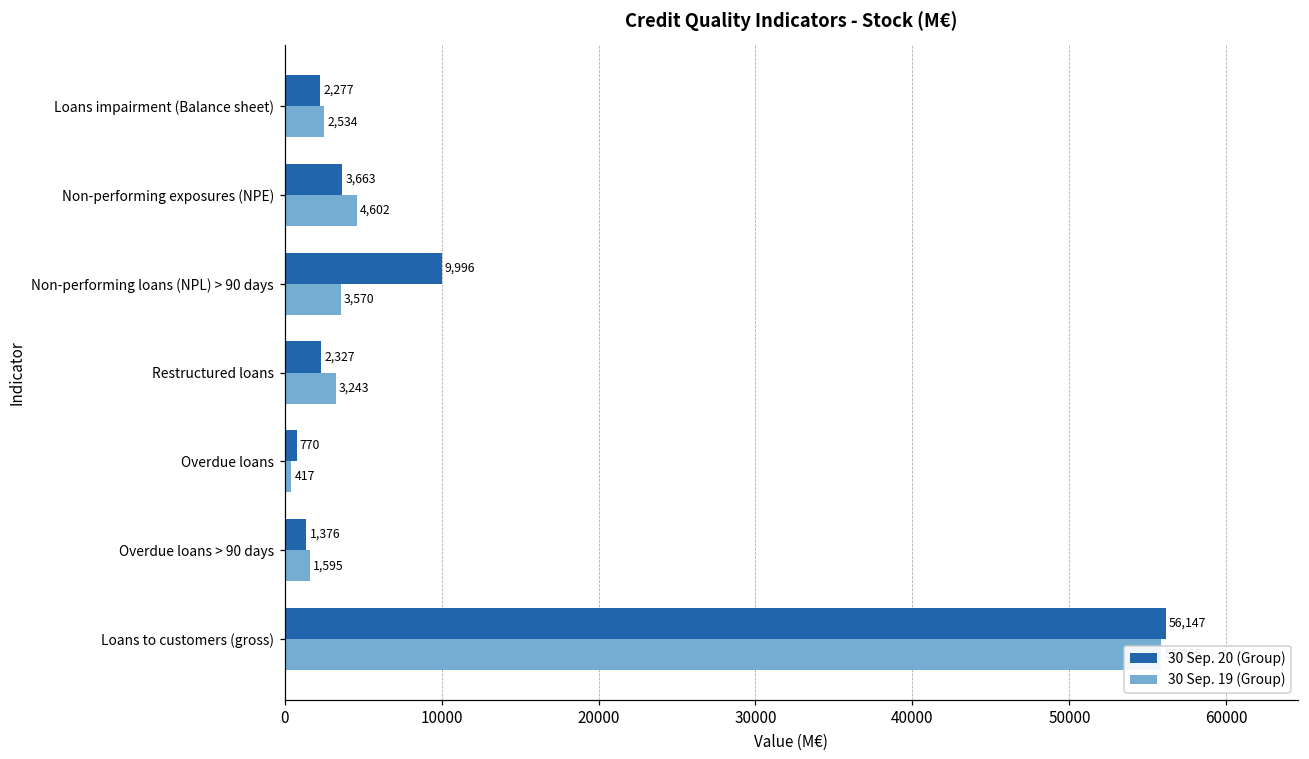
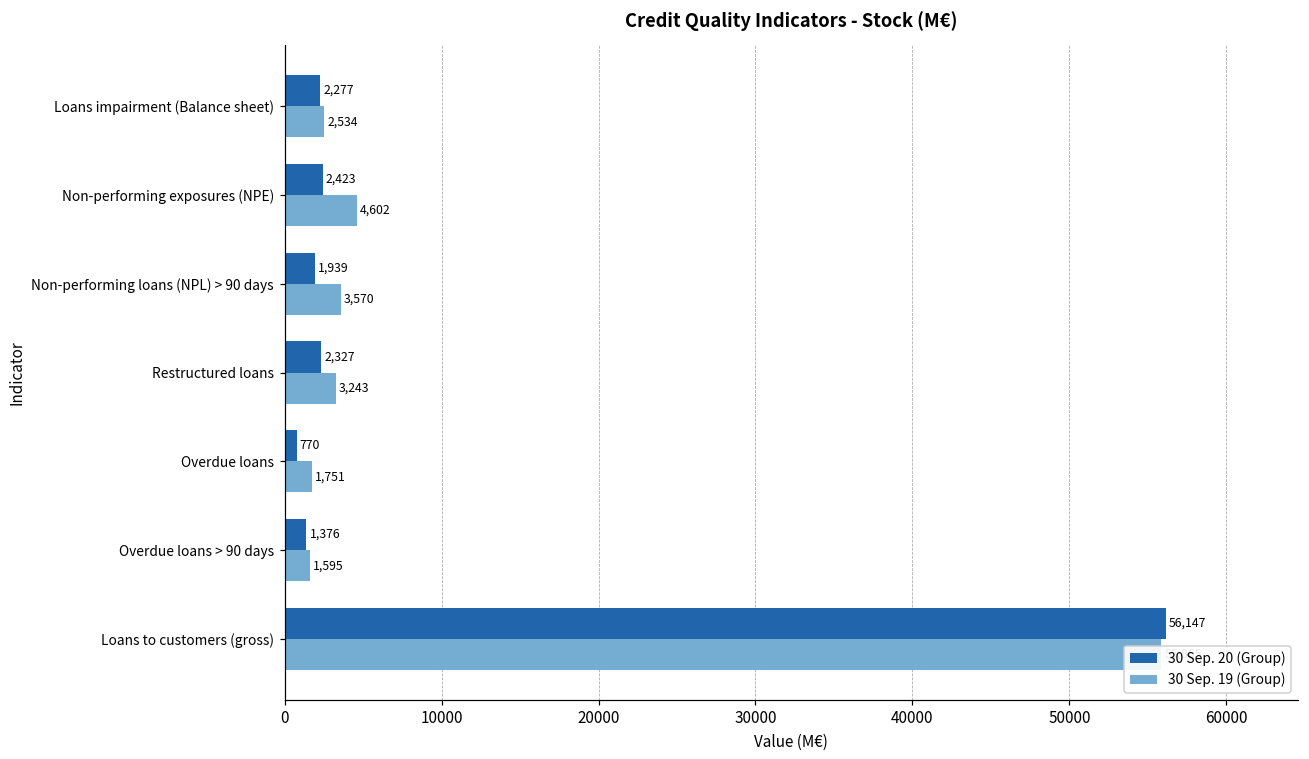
30 Sep. 20 (Group), Non-performing exposures (NPE): 3,663 -> 2,423
30 Sep. 20 (Group), Non-performing loans (NPL) > 90 days: 9,996 -> 1,939
30 Sep. 19 (Group), Overdue loans: 417 -> 1,751
